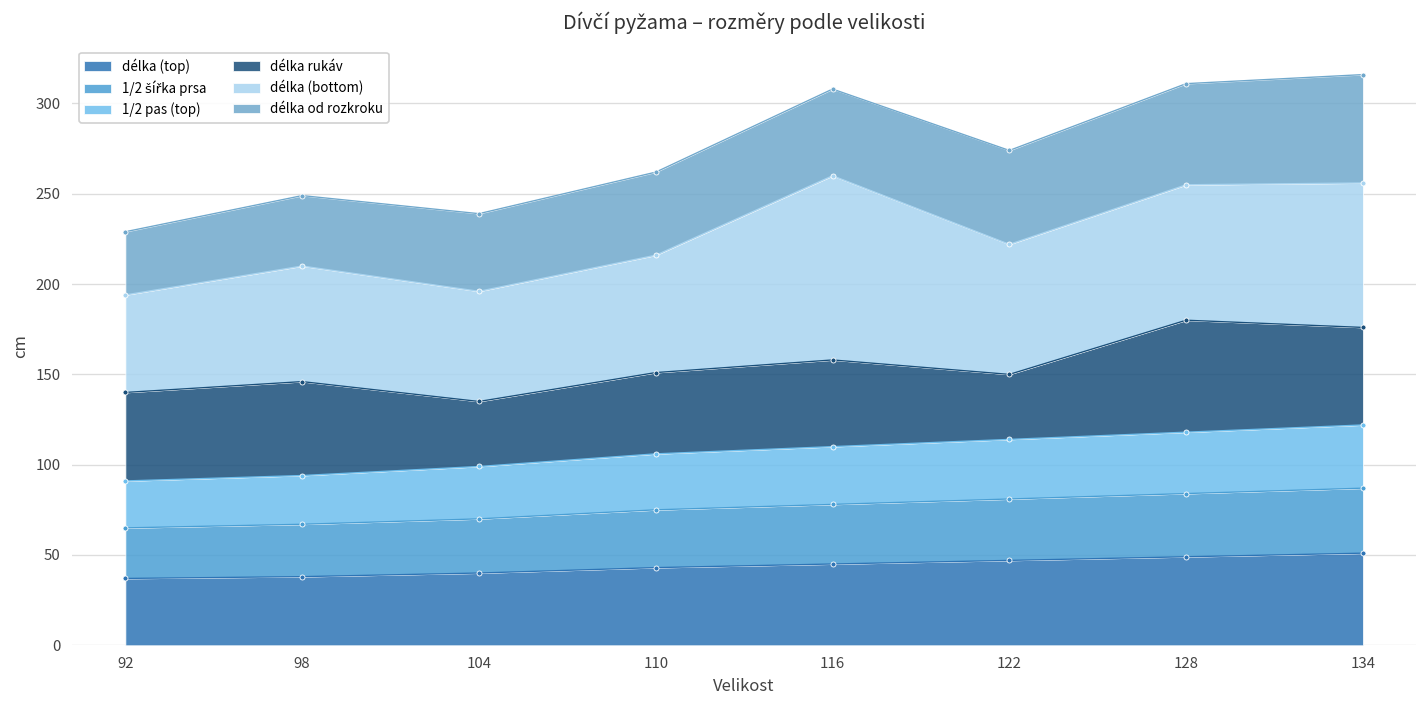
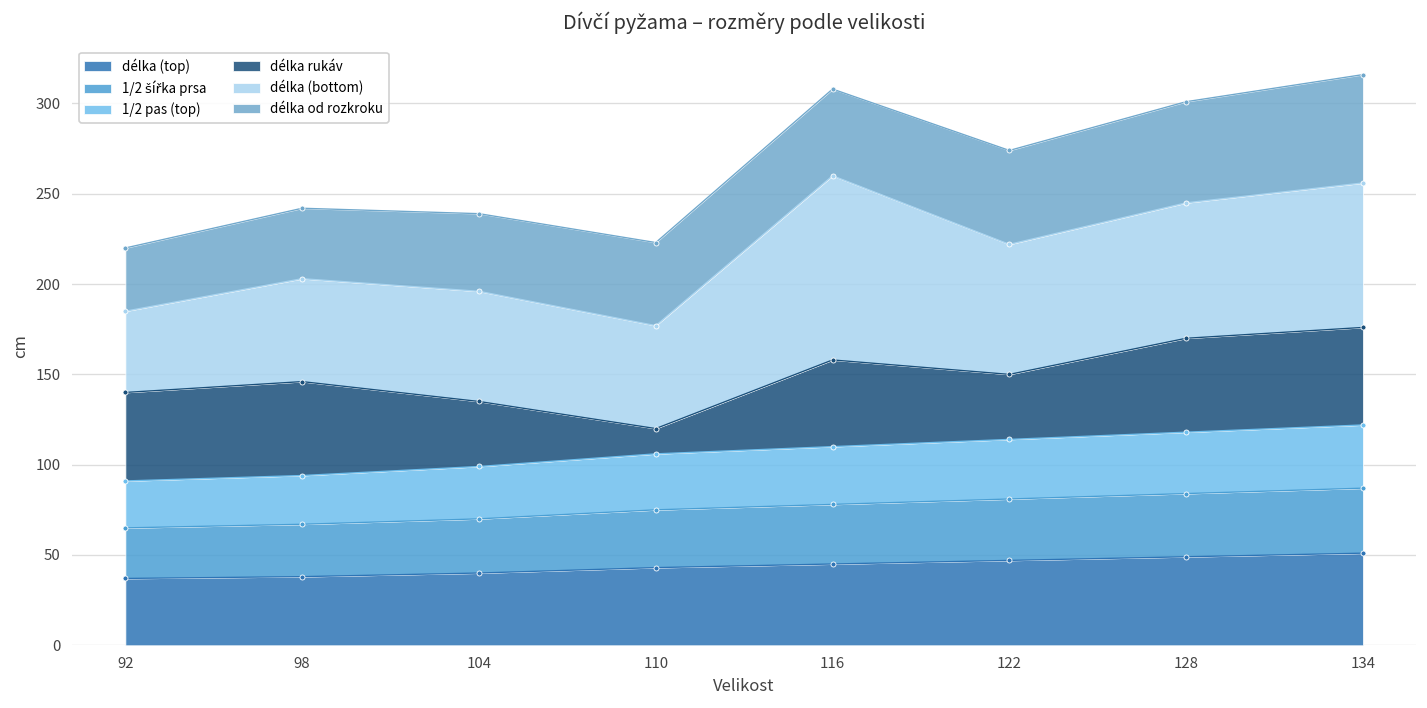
délka (bottom), 92: 54 -> 45
délka (bottom), 98: 64 -> 57
délka rukáv, 110: 45 -> 14
délka (bottom), 110: 65 -> 57
délka rukáv, 128: 62 -> 52
